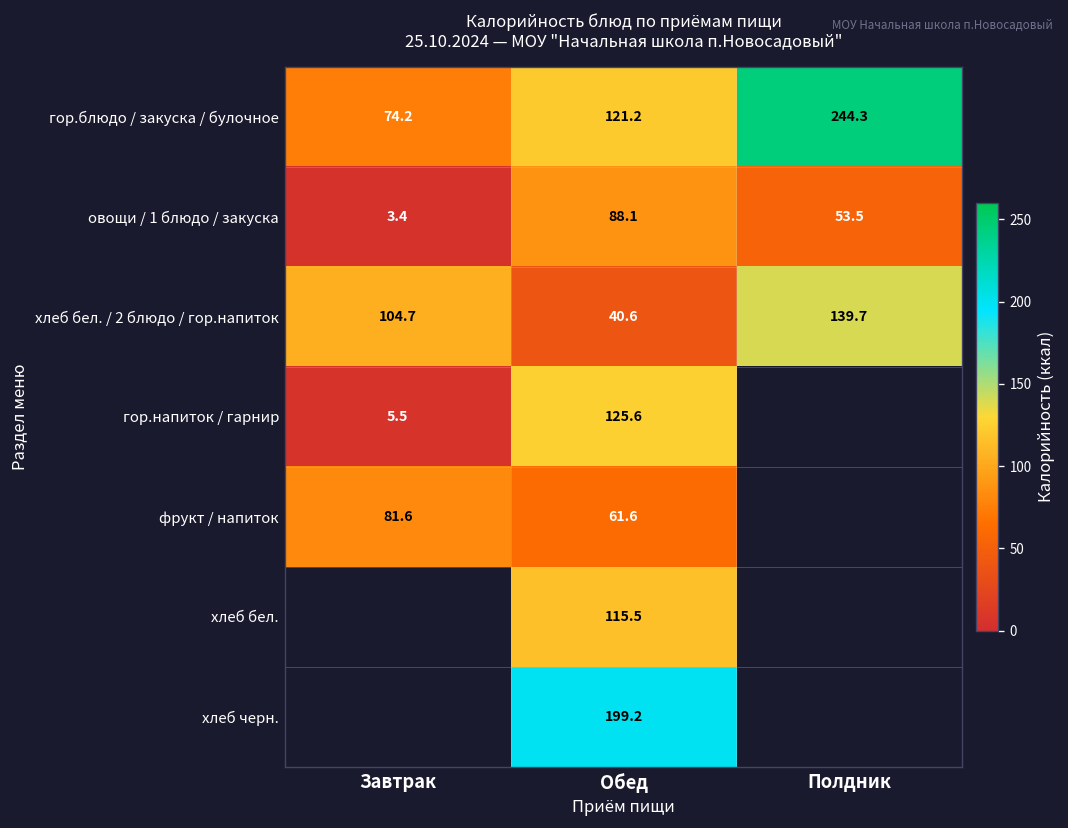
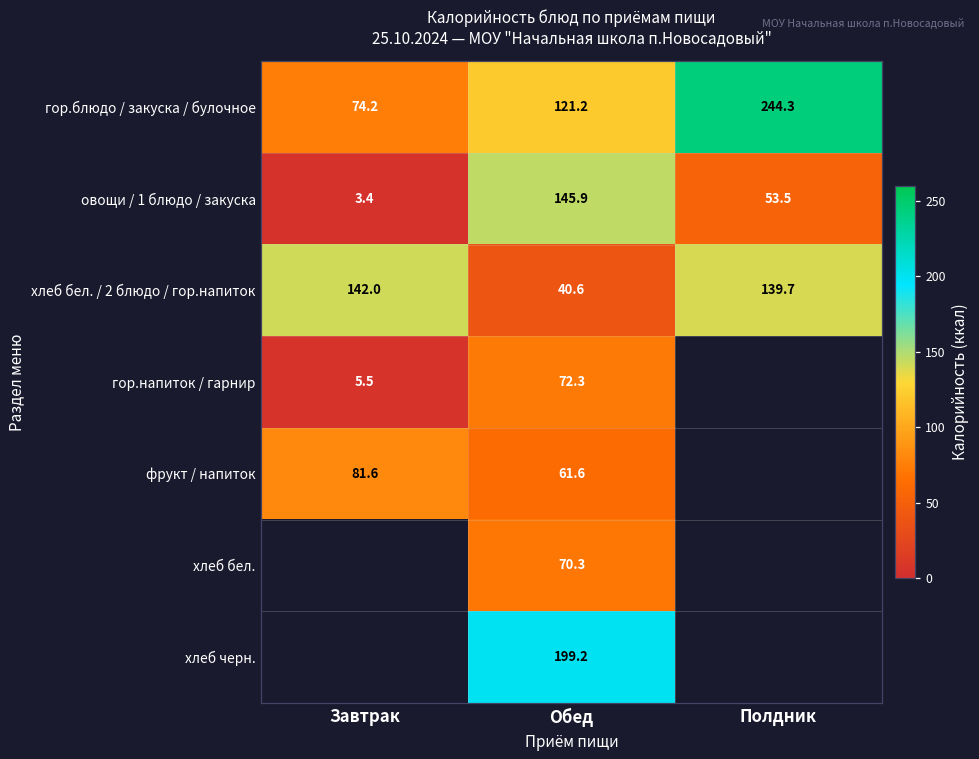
овощи / 1 блюдо / закуска, Обед: 88.1 -> 145.9
хлеб бел. / 2 блюдо / гор.напиток, Завтрак: 104.7 -> 142.0
гор.напиток / гарнир, Обед: 125.6 -> 72.3
хлеб бел., Обед: 115.5 -> 70.3
